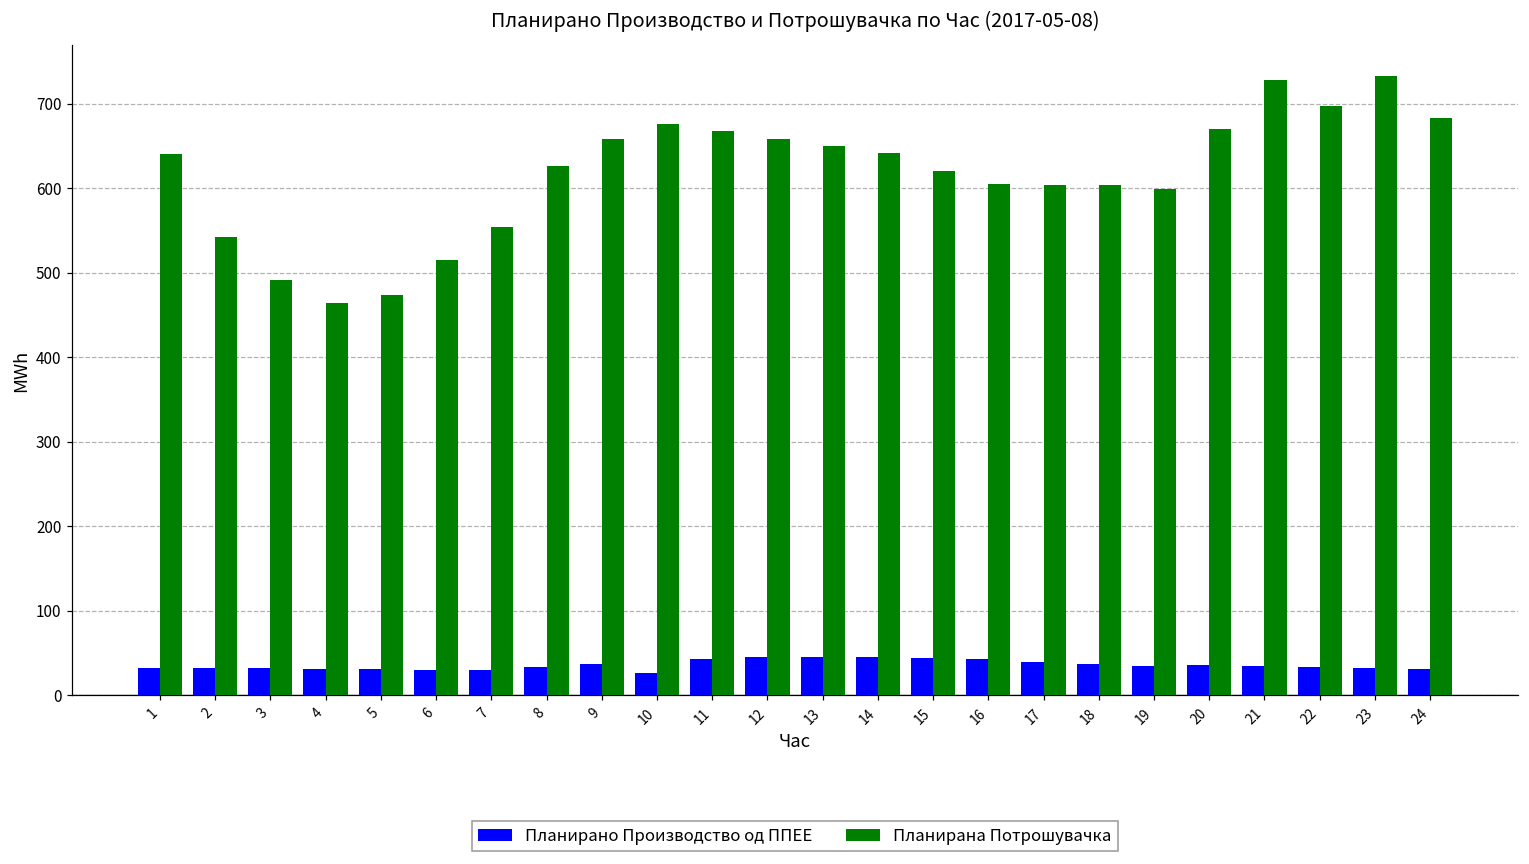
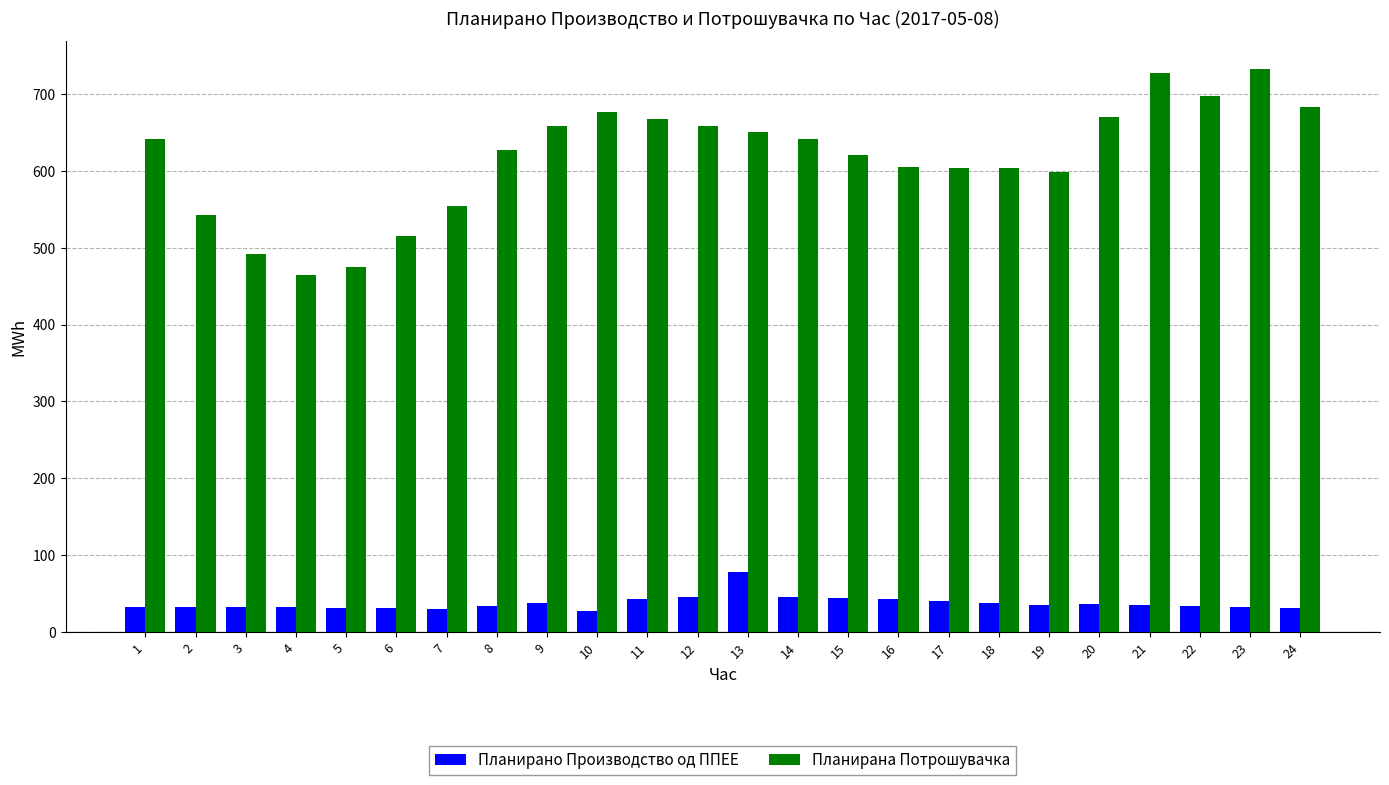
Планирано Производство од ППЕЕ, 13: 50 -> 80
